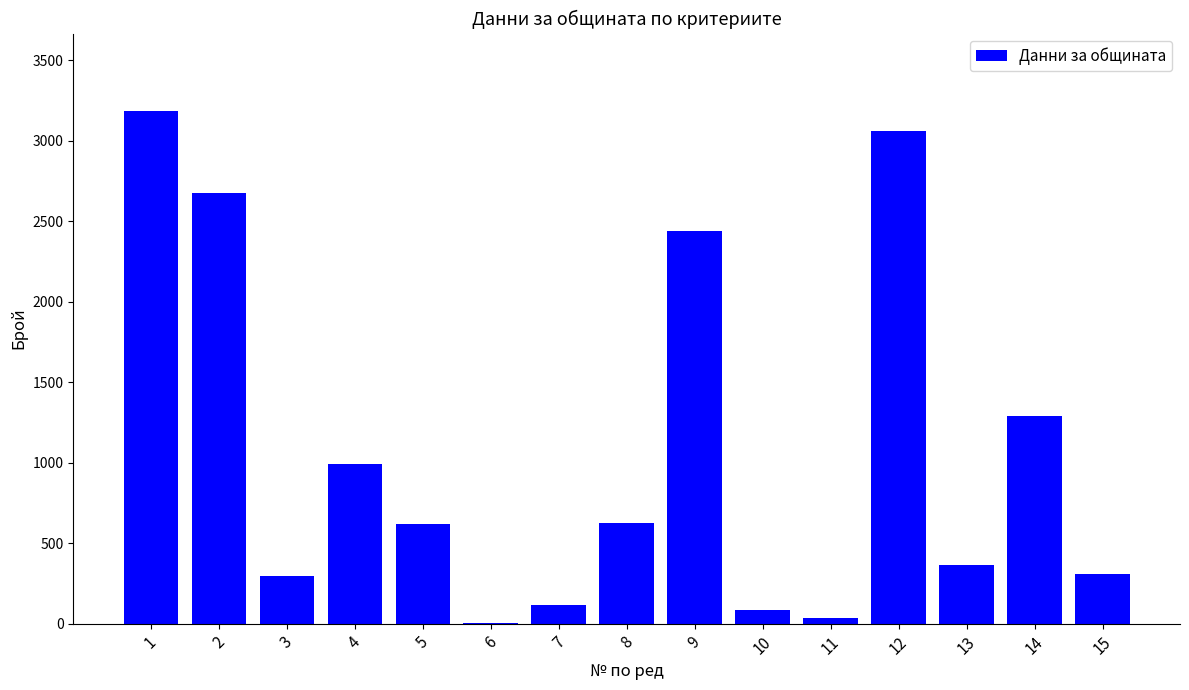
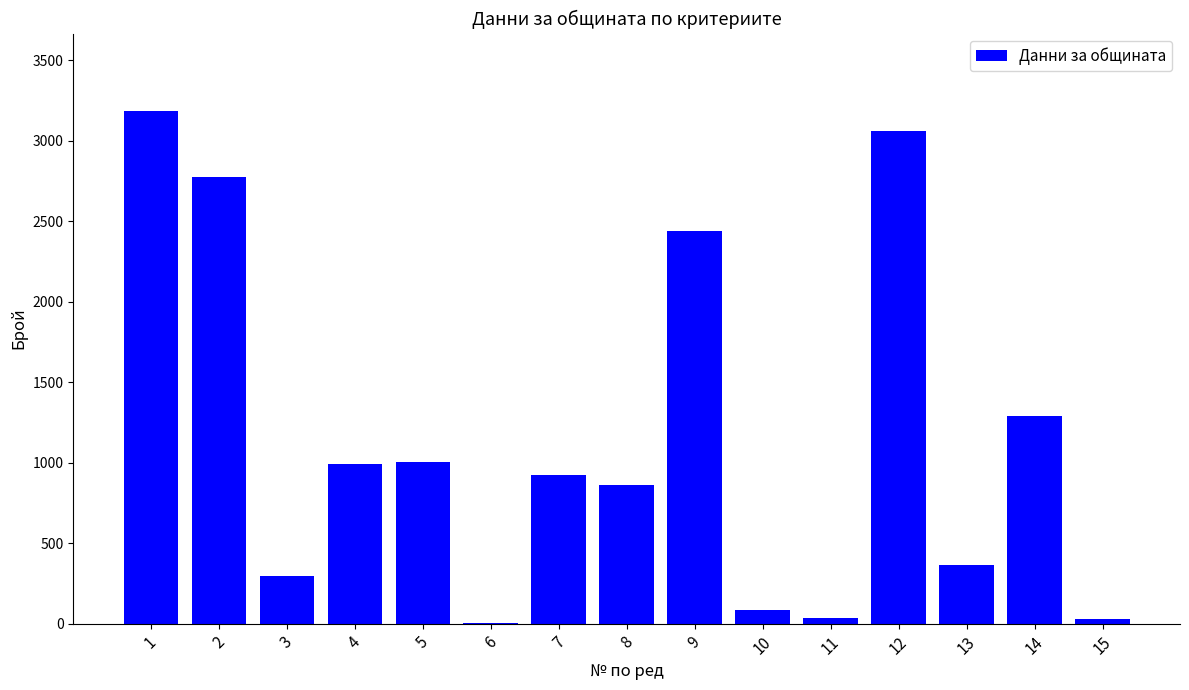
2: 2680 -> 2780
5: 620 -> 1010
7: 120 -> 920
8: 620 -> 860
15: 310 -> 30
